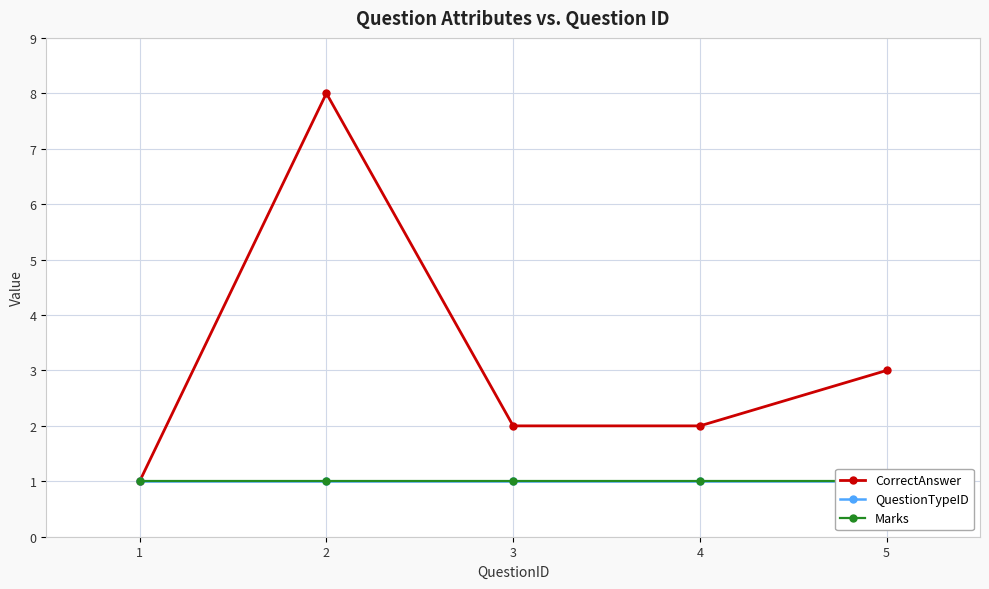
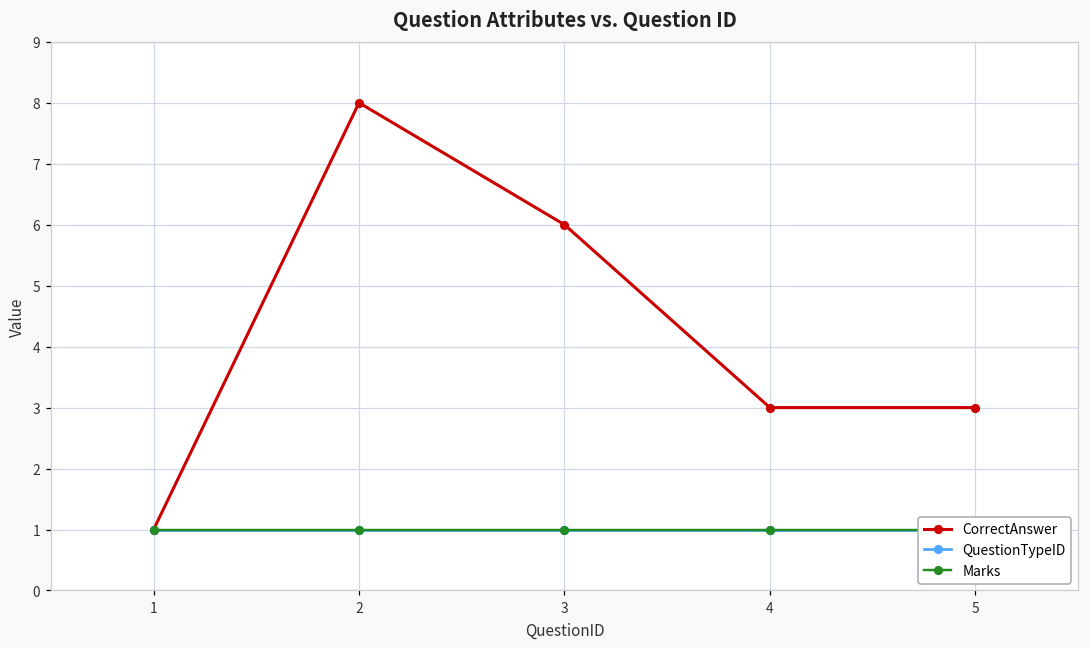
CorrectAnswer, 3: 2 -> 6
CorrectAnswer, 4: 2 -> 3
